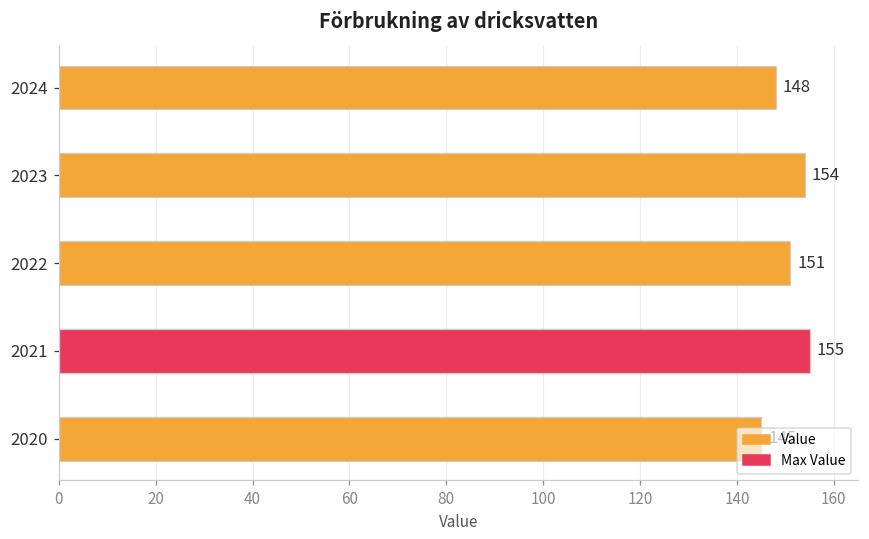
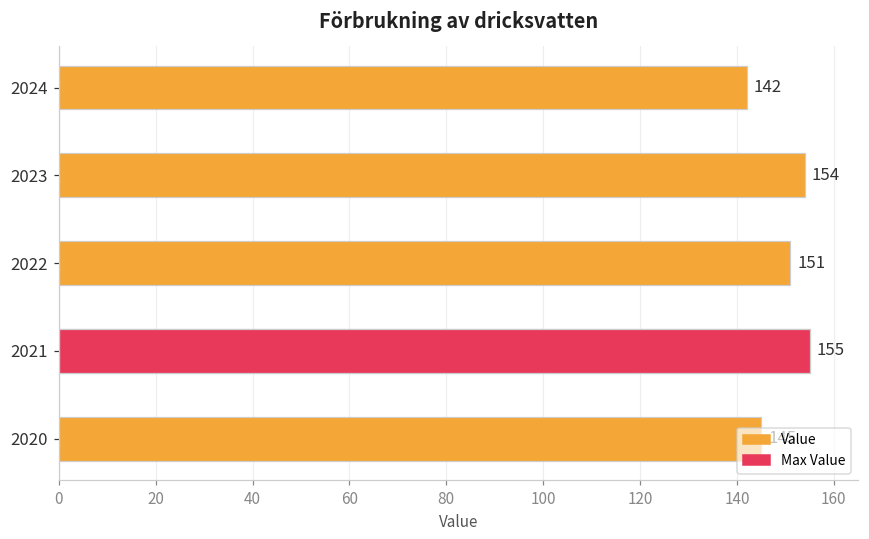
Value, 2024: 148 -> 142
